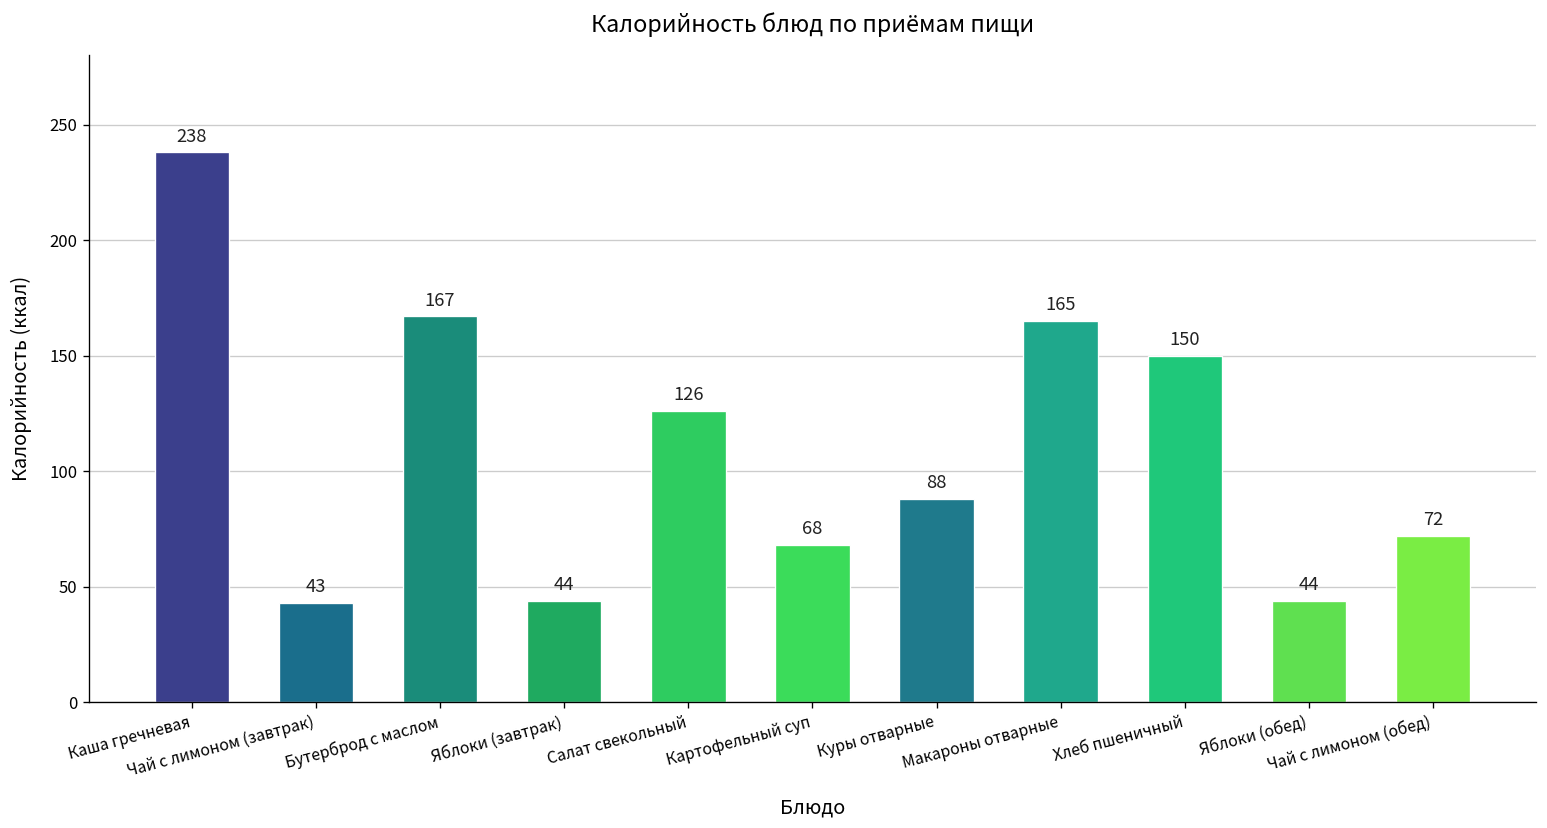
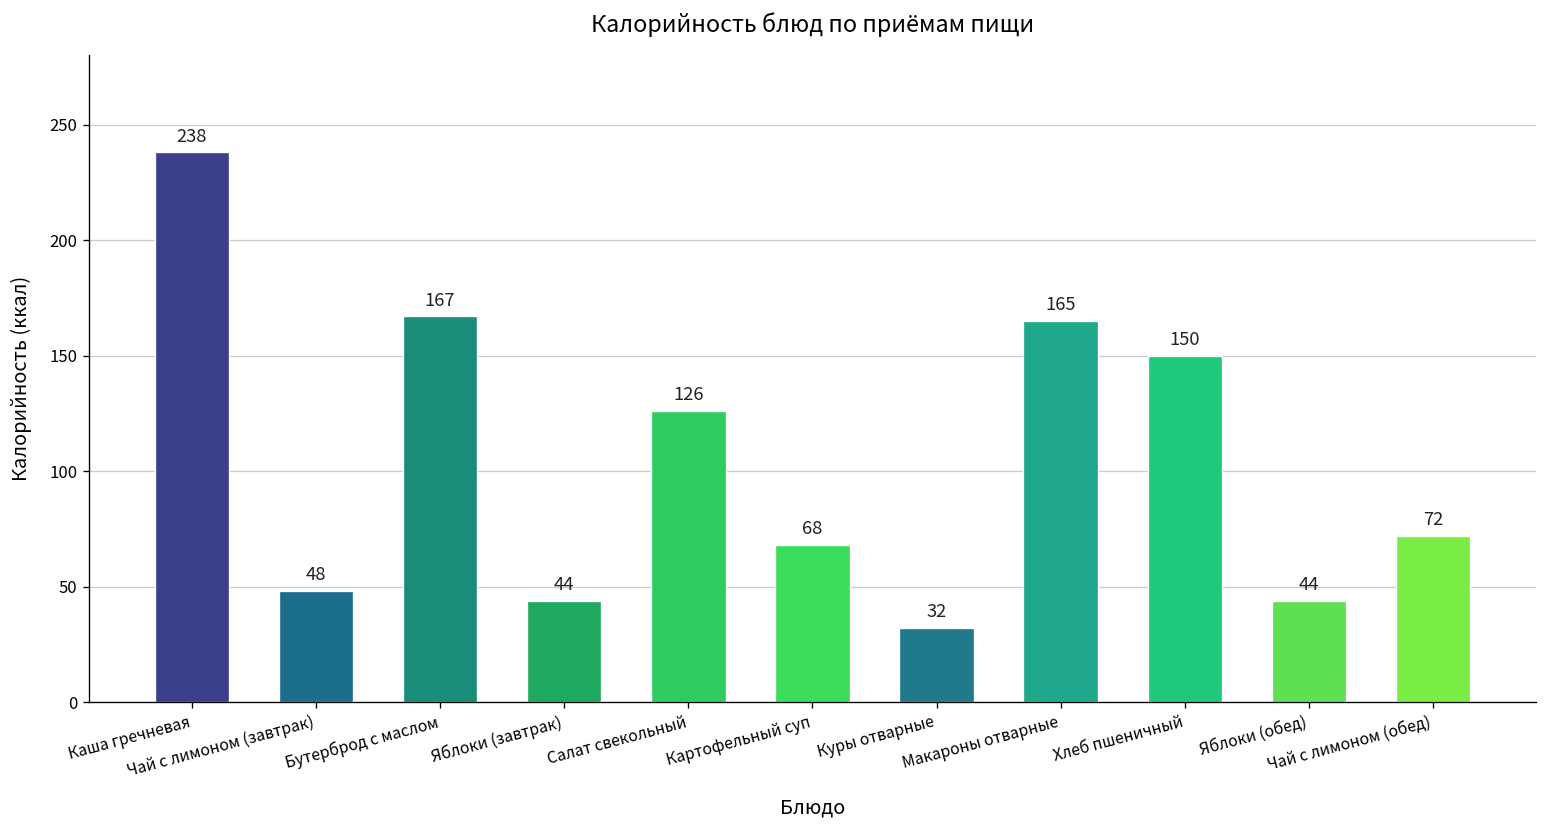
Чай с лимоном (завтрак): 43 -> 48
Куры отварные: 88 -> 32
